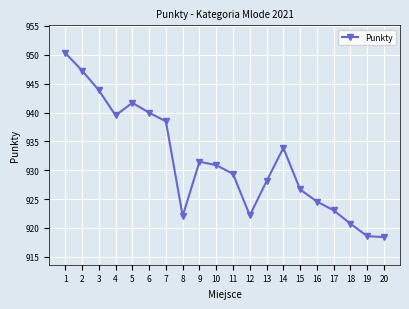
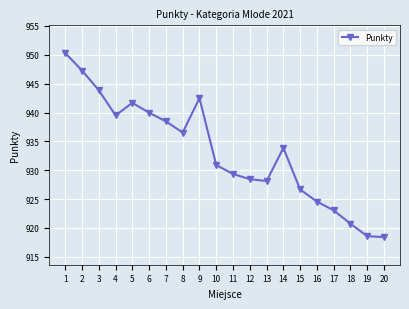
8: 922 -> 937
9: 931 -> 942
12: 922 -> 928
